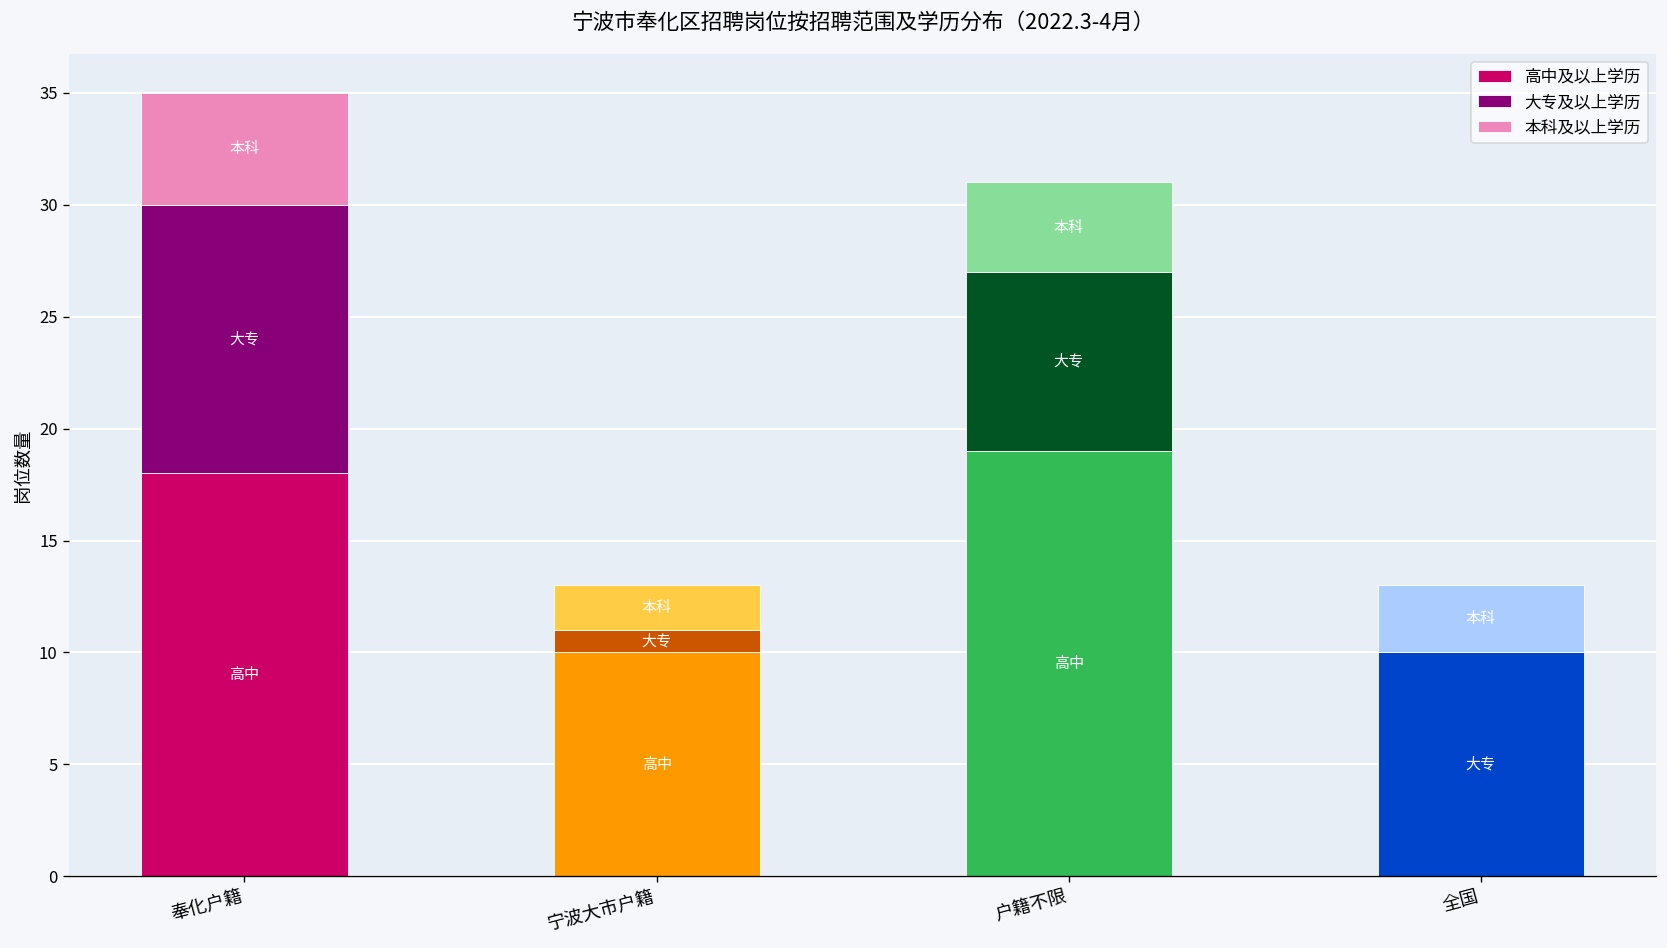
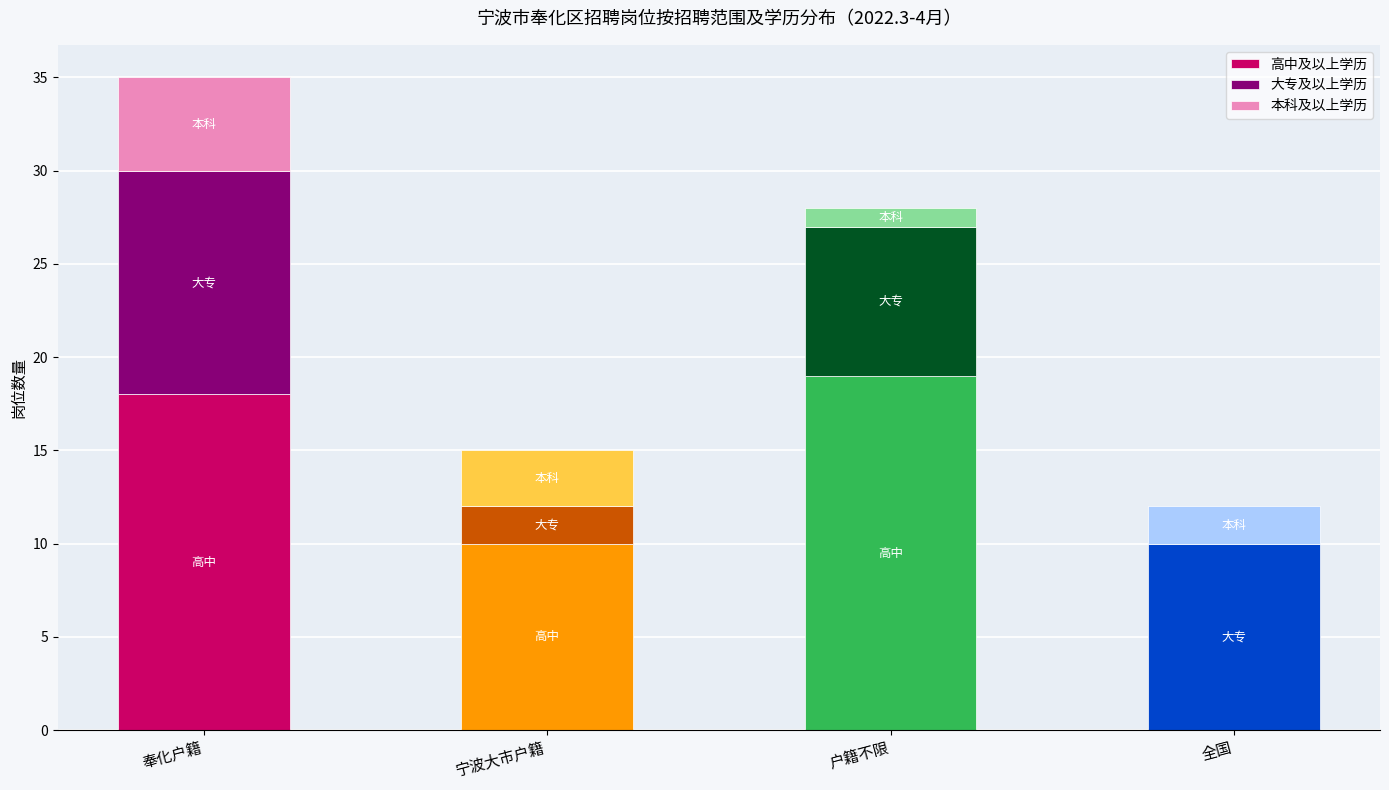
大专及以上学历, 宁波大市户籍: 1 -> 2
本科及以上学历, 宁波大市户籍: 2 -> 3
本科及以上学历, 户籍不限: 4 -> 1
本科及以上学历, 全国: 3 -> 2
